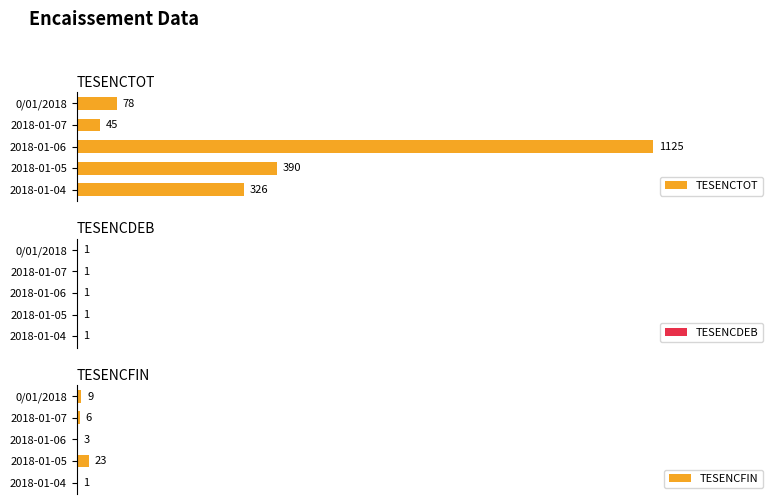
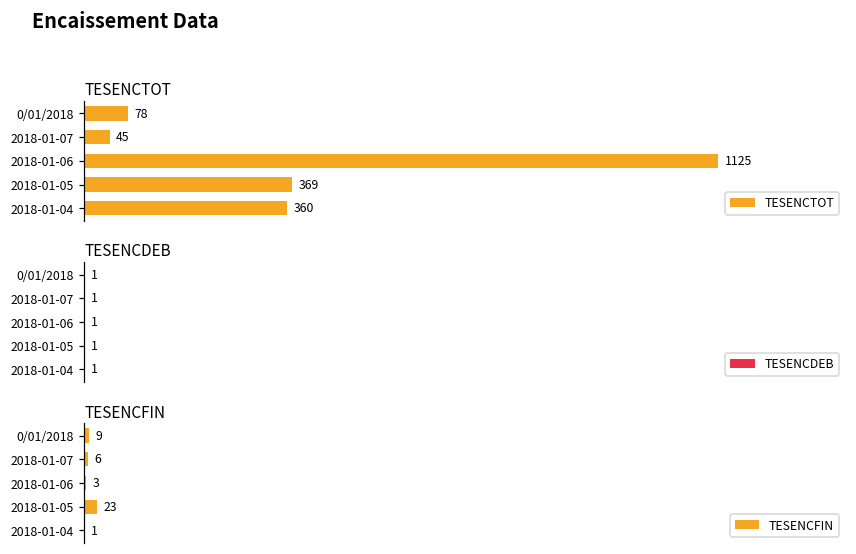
TESENCTOT, 2018-01-05: 390 -> 369
TESENCTOT, 2018-01-04: 326 -> 360
